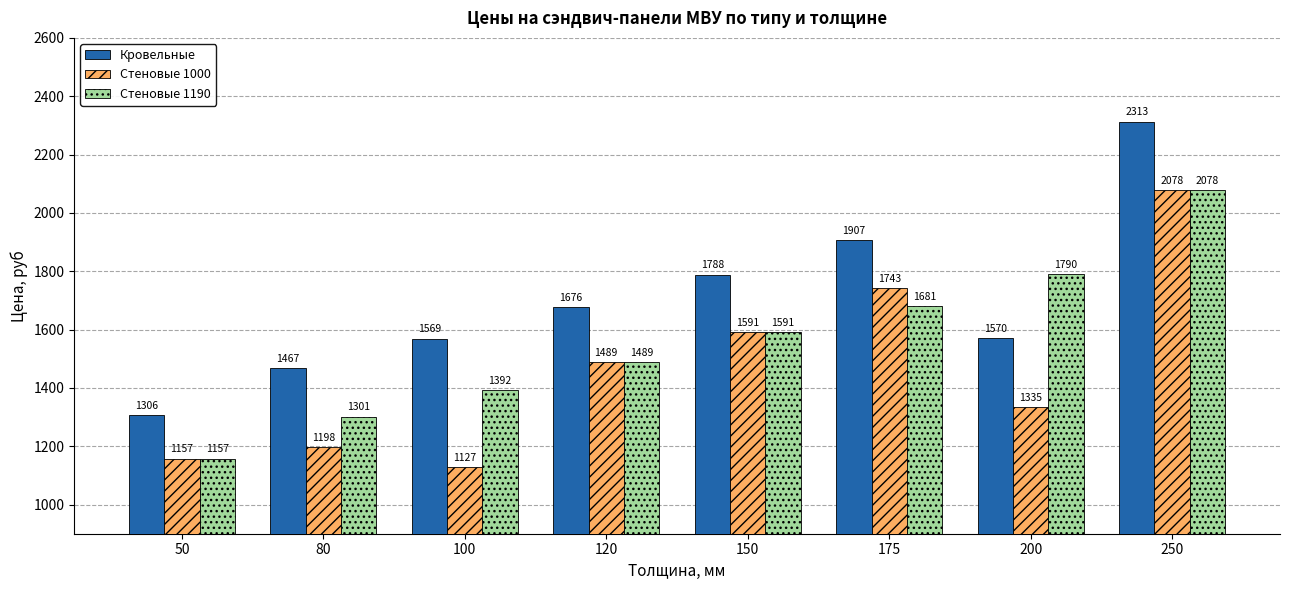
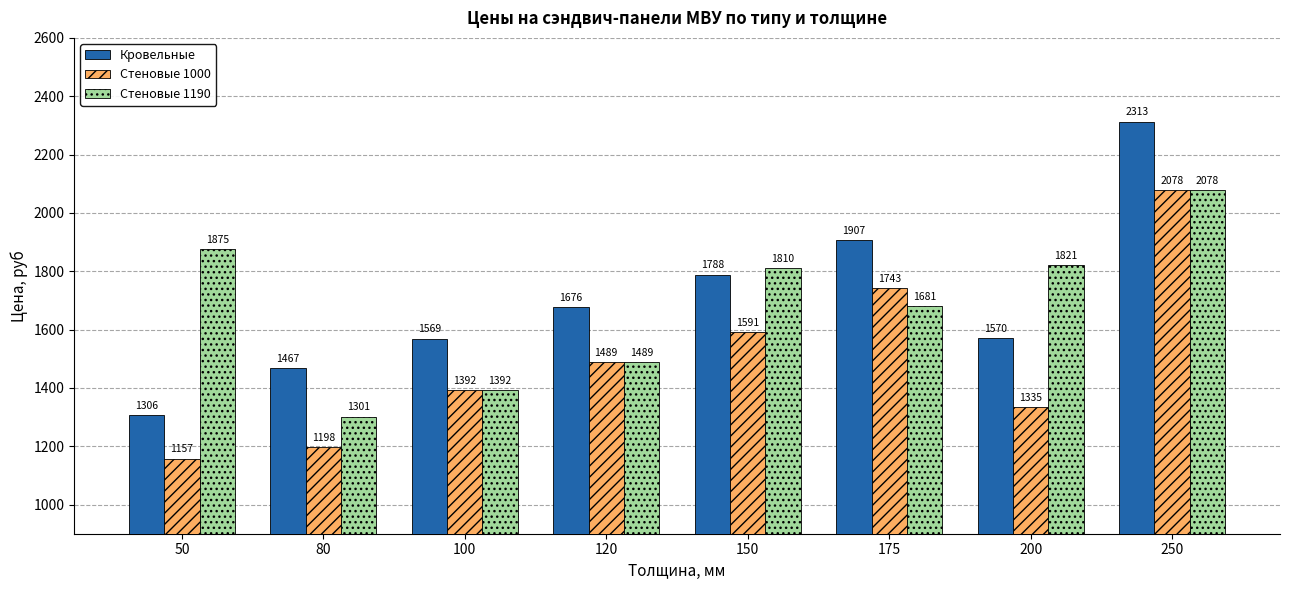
Стеновые 1190, 50: 1157 -> 1875
Стеновые 1000, 100: 1127 -> 1392
Стеновые 1190, 150: 1591 -> 1810
Стеновые 1190, 200: 1790 -> 1821
